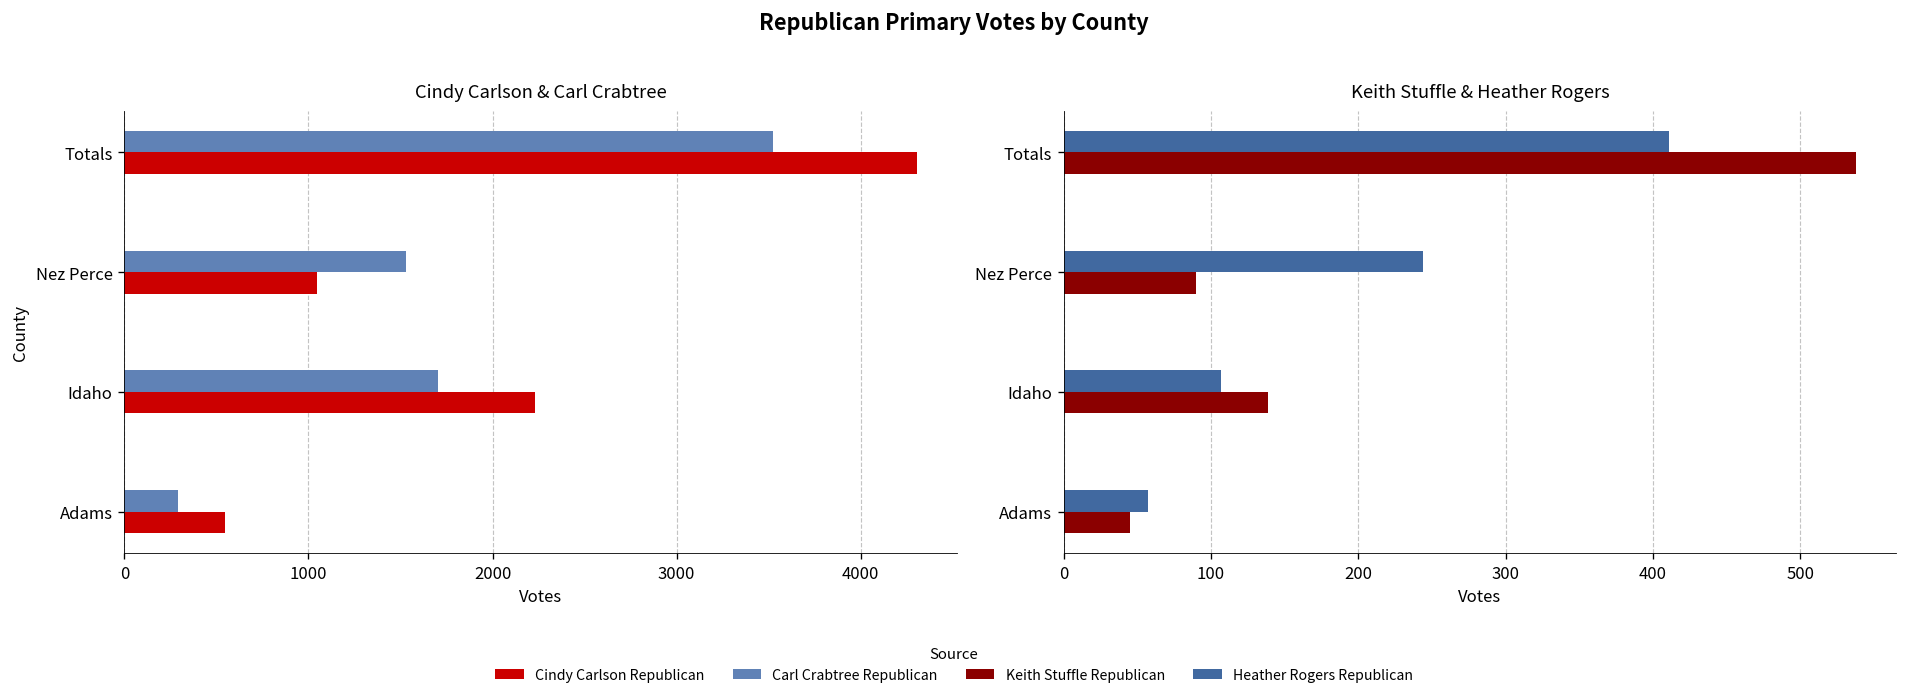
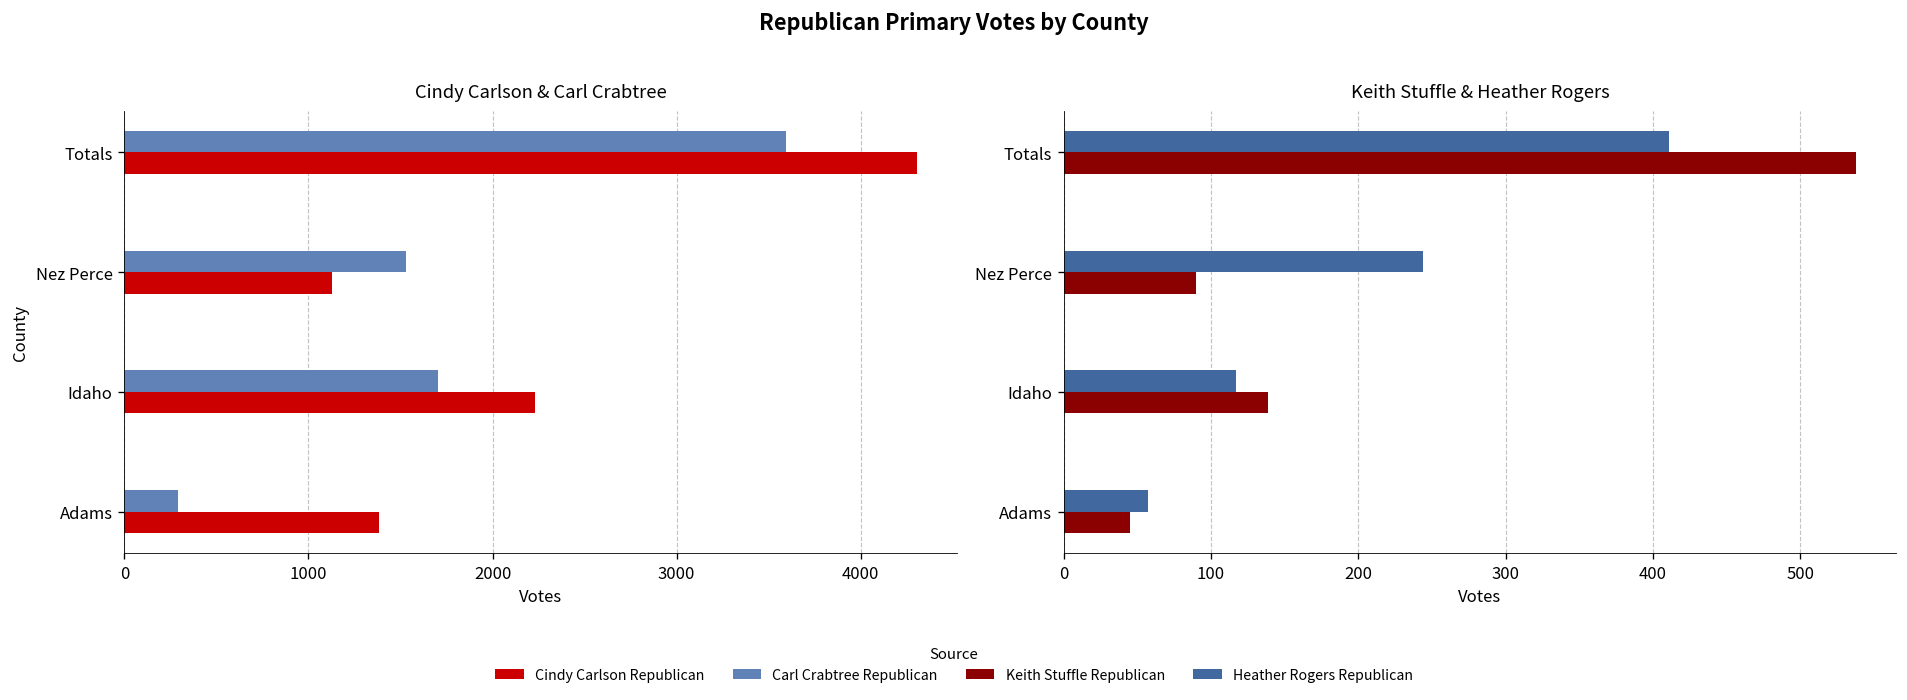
Cindy Carlson & Carl Crabtree, Carl Crabtree Republican, Totals: 3530 -> 3590
Cindy Carlson & Carl Crabtree, Cindy Carlson Republican, Nez Perce: 1050 -> 1130
Cindy Carlson & Carl Crabtree, Cindy Carlson Republican, Adams: 550 -> 1380
Keith Stuffle & Heather Rogers, Heather Rogers Republican, Idaho: 107 -> 117
